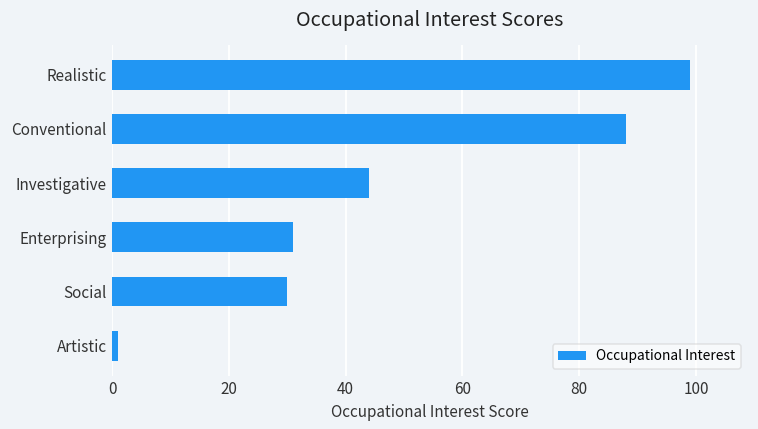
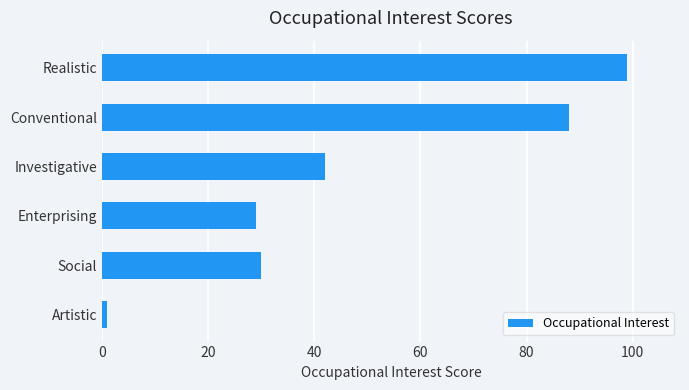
Investigative: 44 -> 42
Enterprising: 31 -> 29
